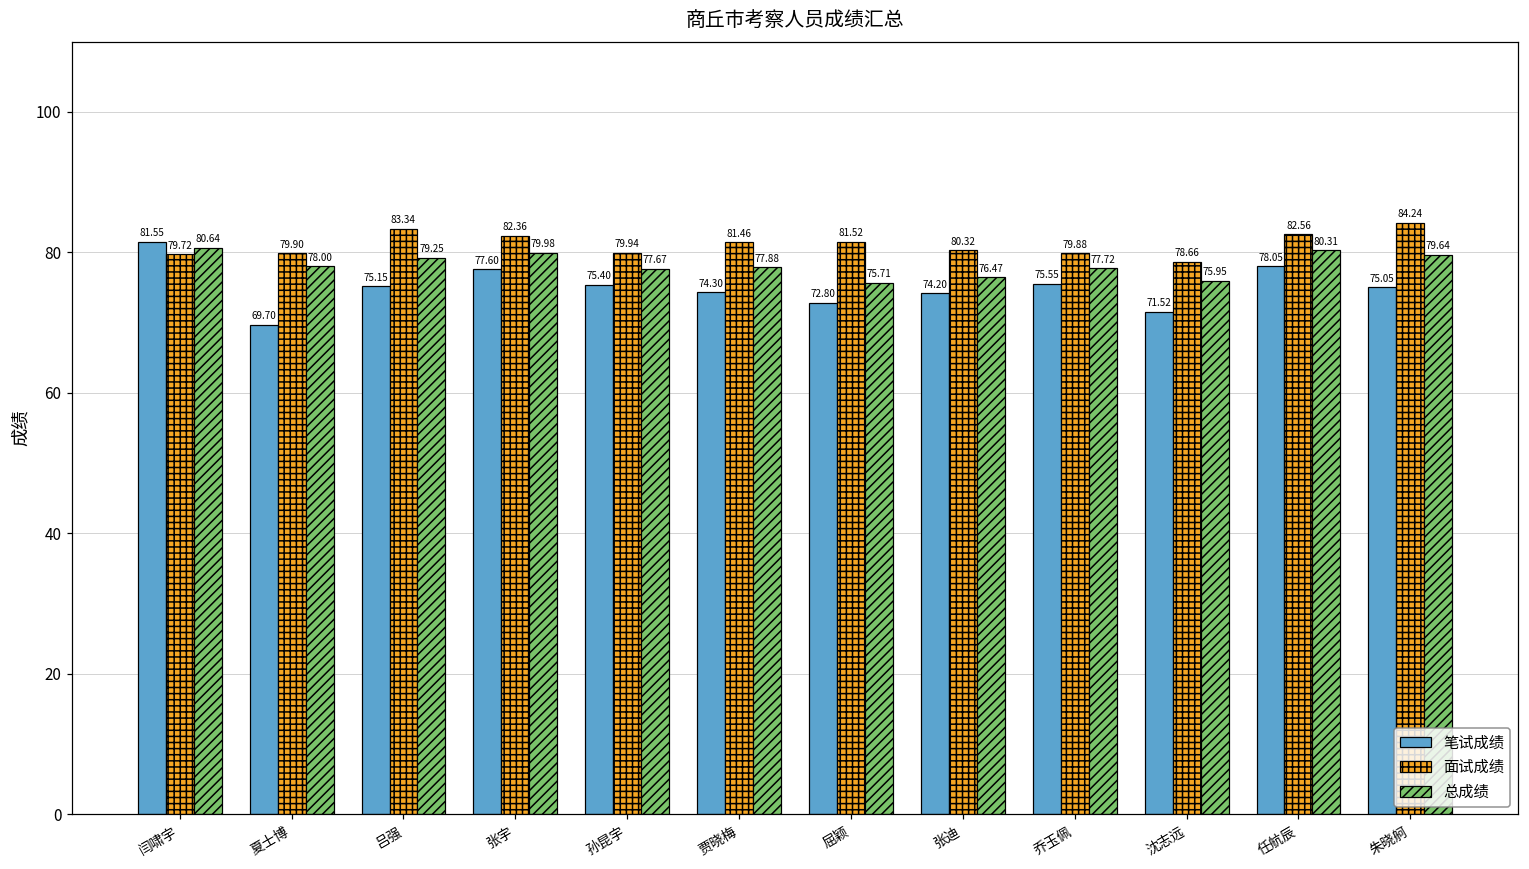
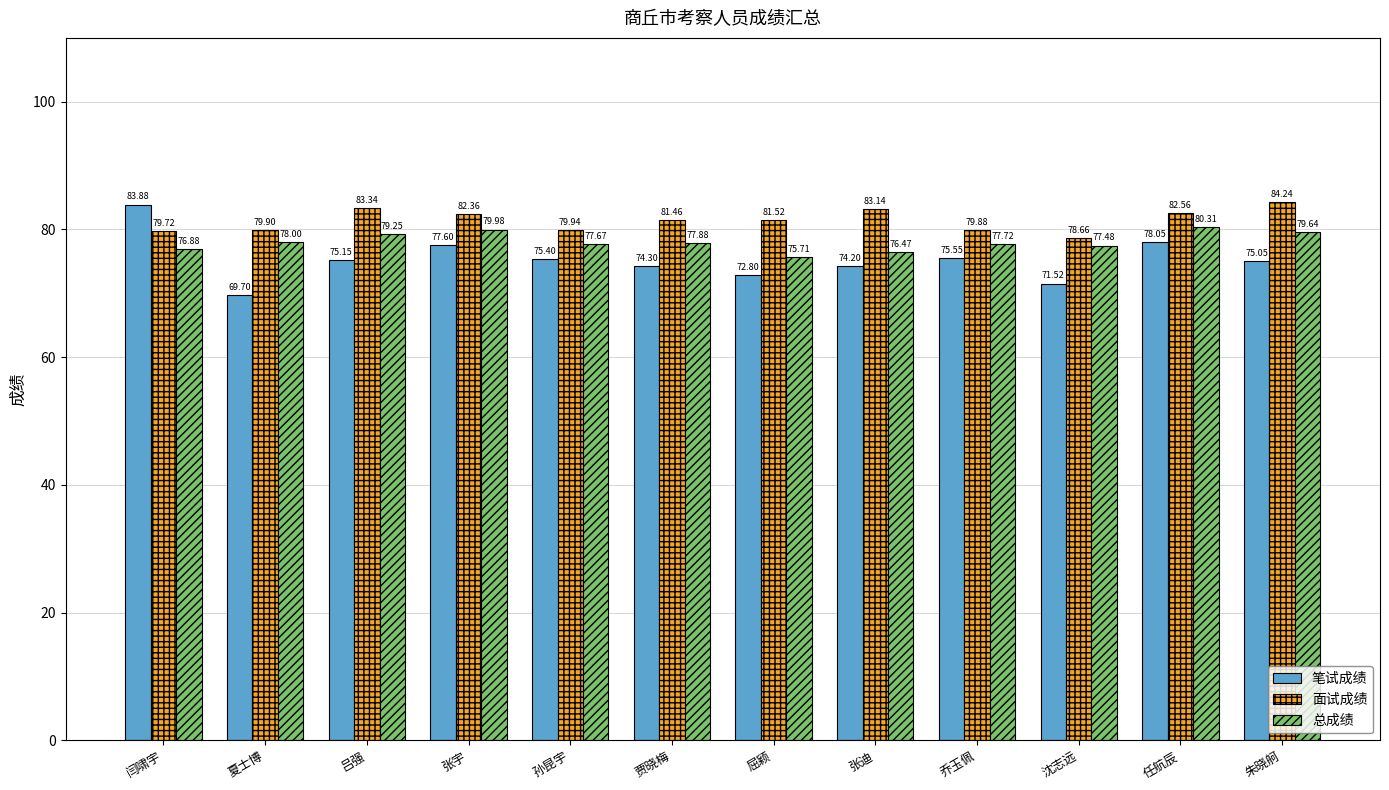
笔试成绩, 闫啸宇: 81.55 -> 83.88
总成绩, 闫啸宇: 80.64 -> 76.88
面试成绩, 张迪: 80.32 -> 83.14
总成绩, 沈志远: 75.95 -> 77.48
